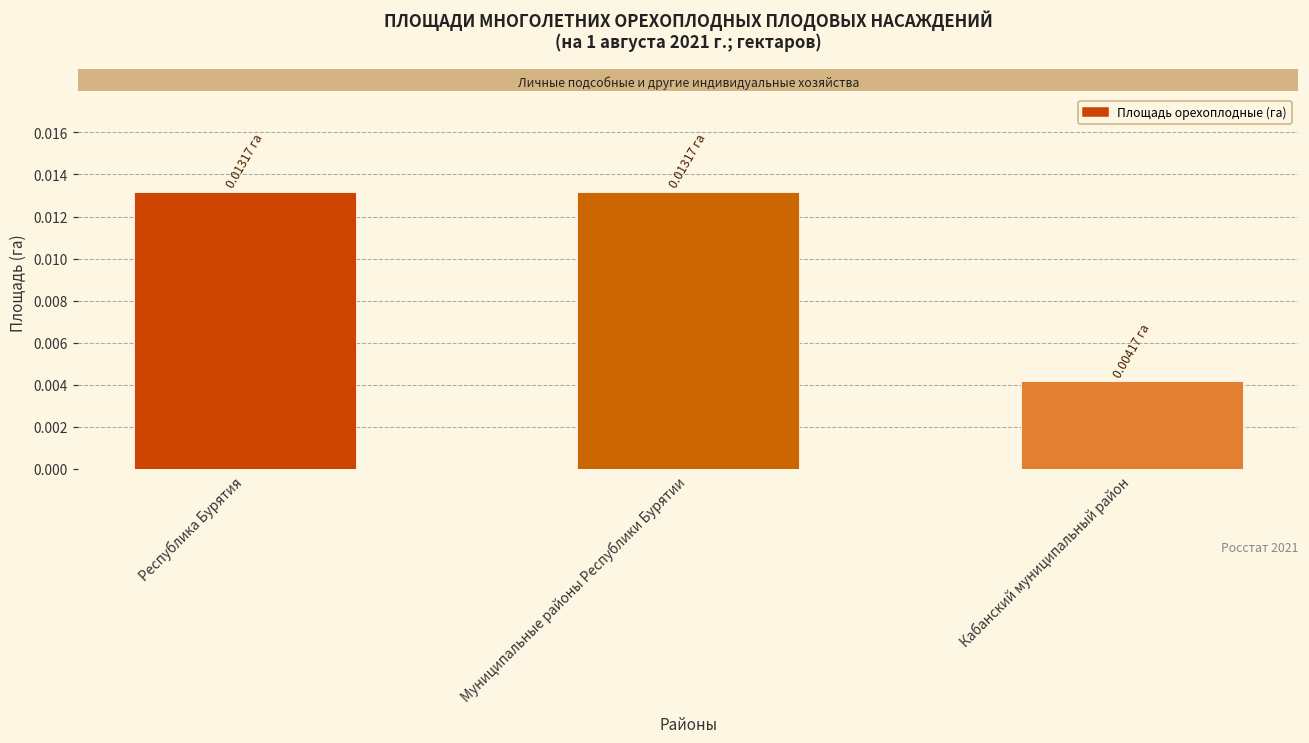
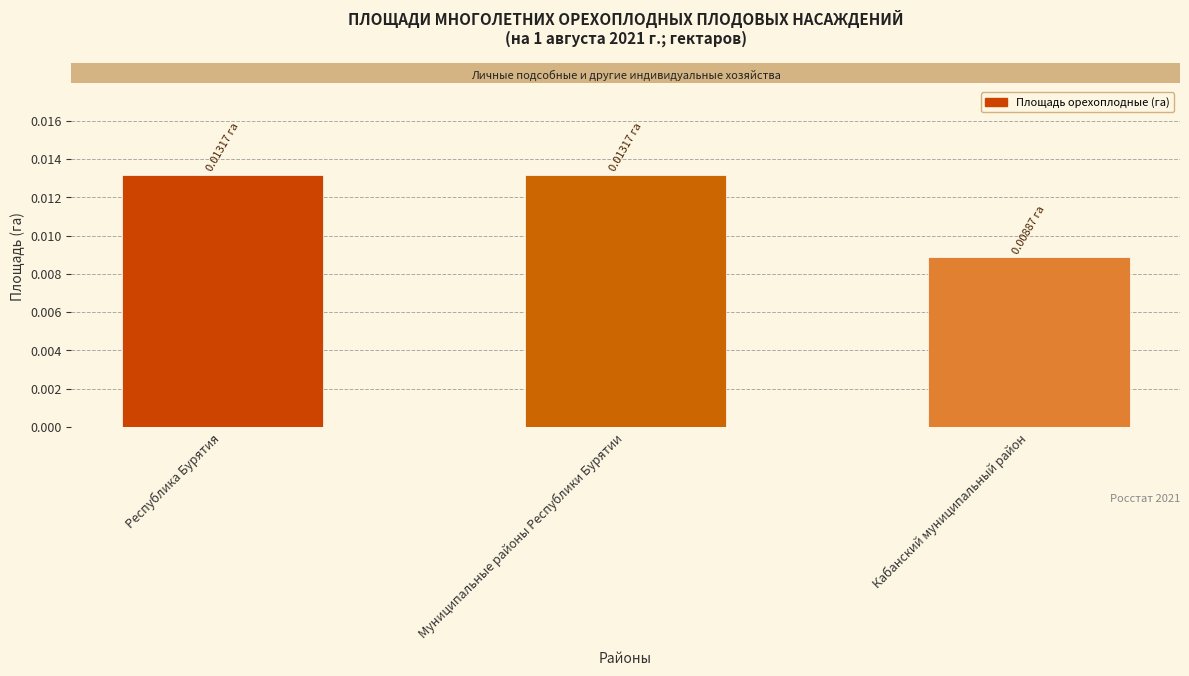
Кабанский муниципальный район: 0.00417 -> 0.00887
